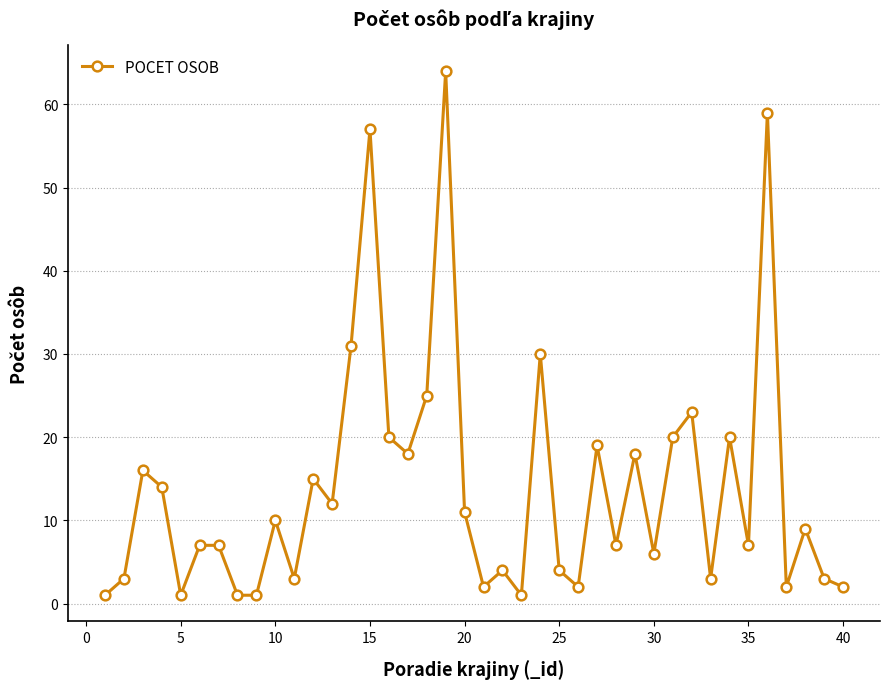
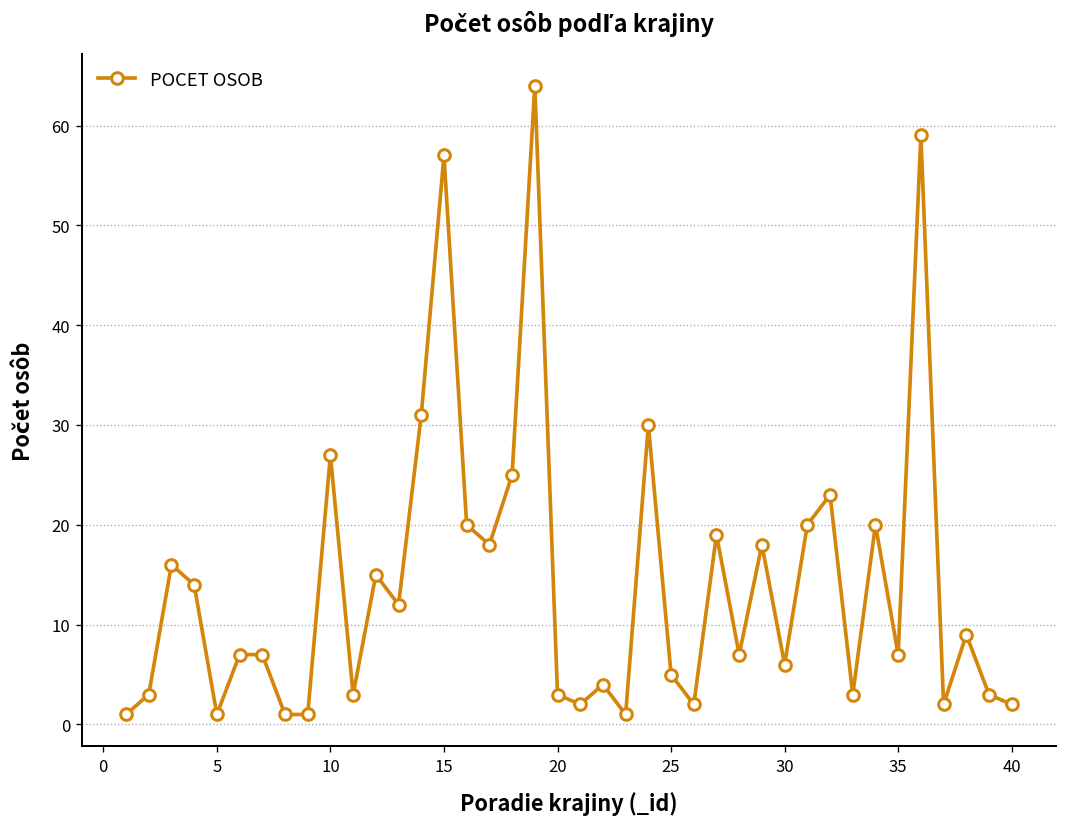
10: 10 -> 27
20: 11 -> 3
25: 4 -> 5
